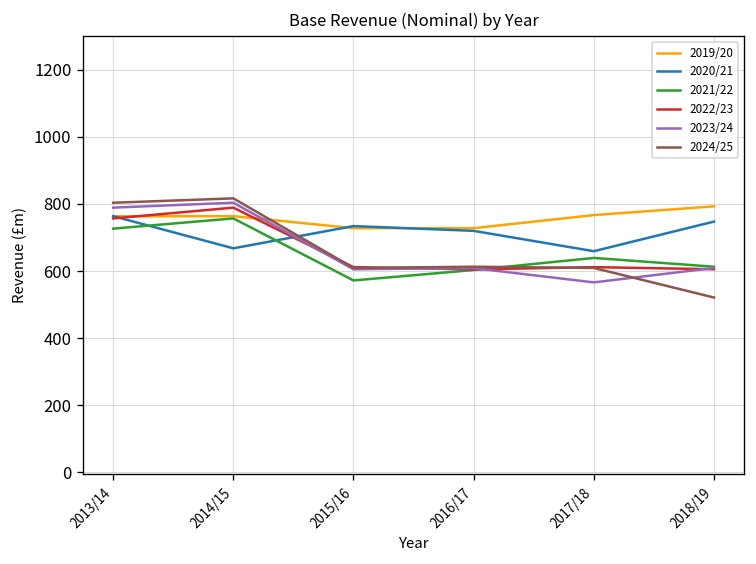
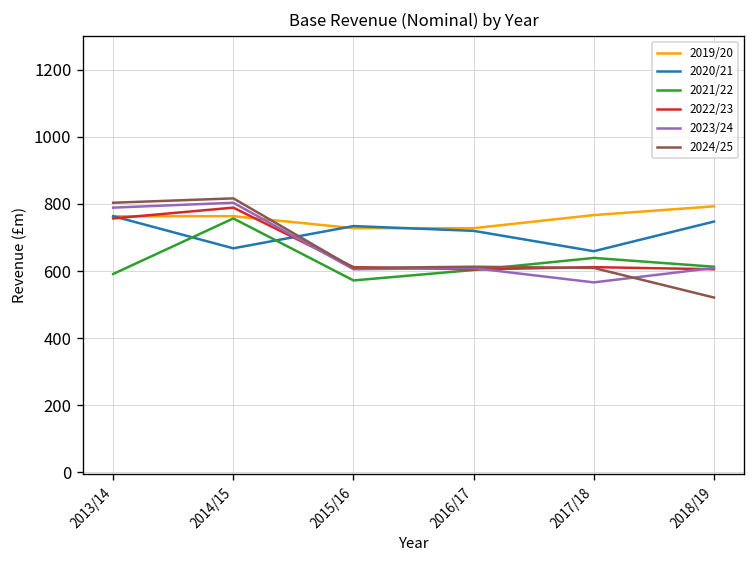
2021/22, 2013/14: 730 -> 590
